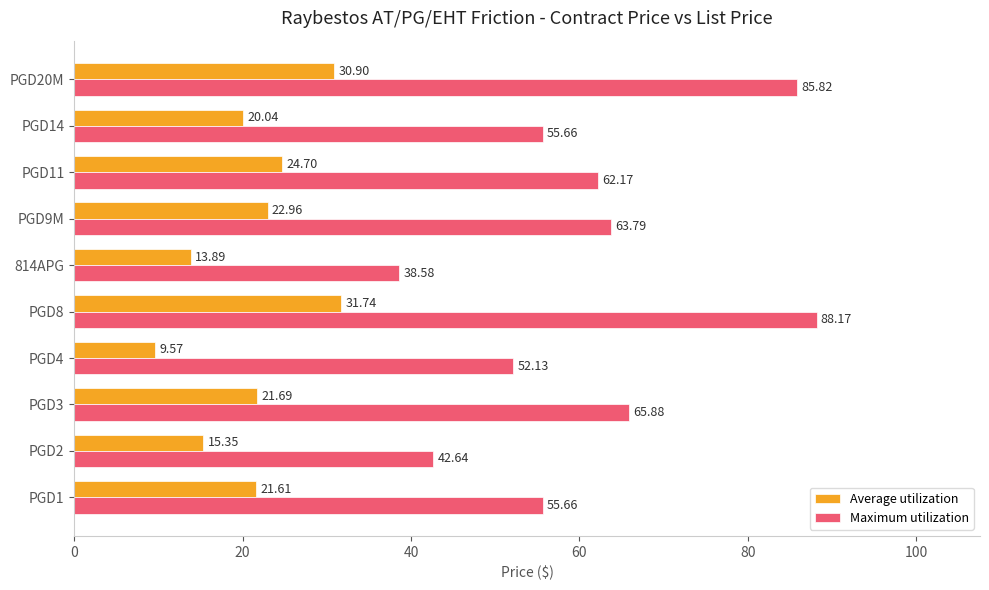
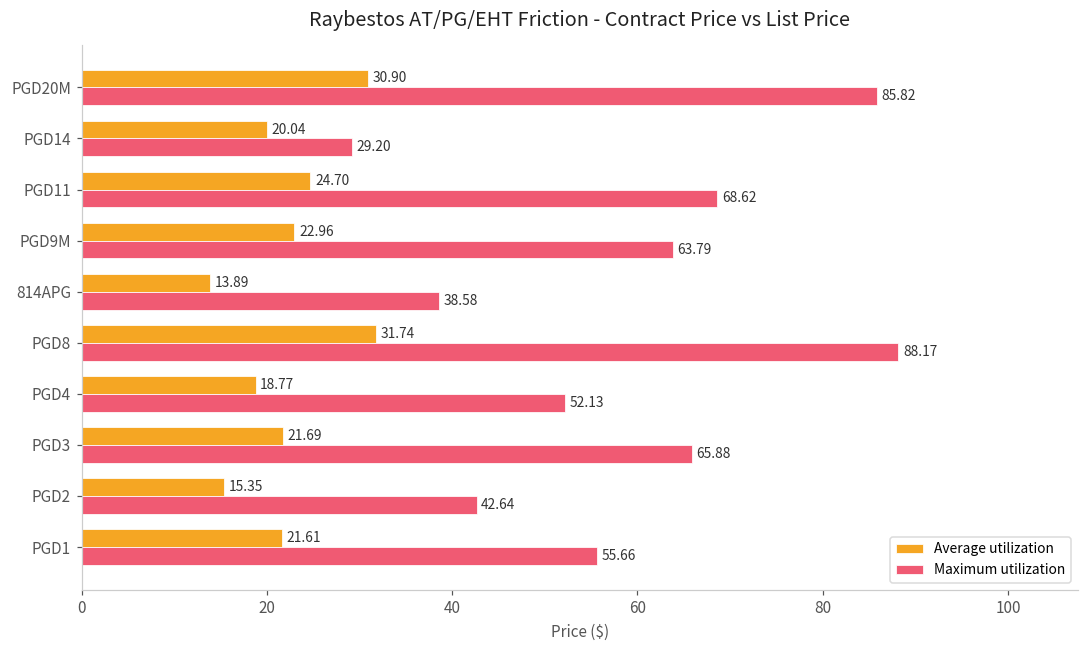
Maximum utilization, PGD14: 55.66 -> 29.20
Maximum utilization, PGD11: 62.17 -> 68.62
Average utilization, PGD4: 9.57 -> 18.77
